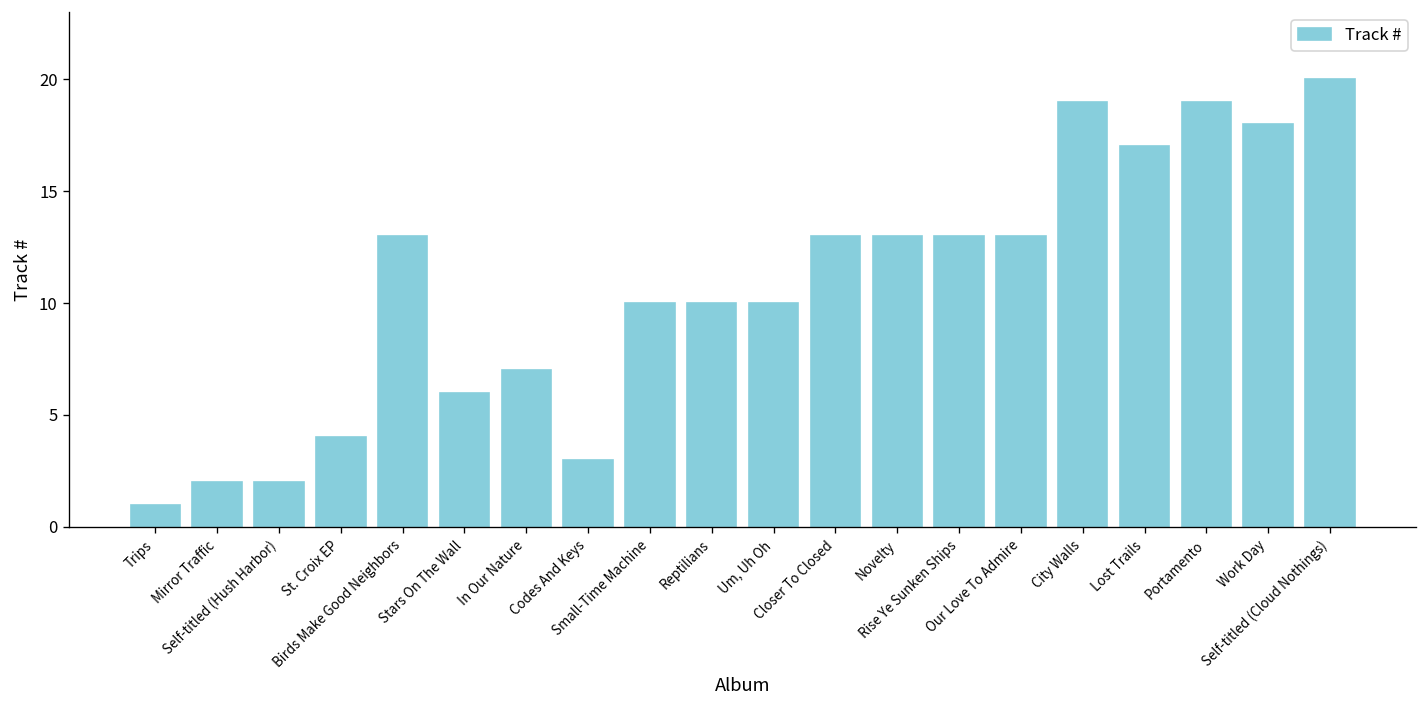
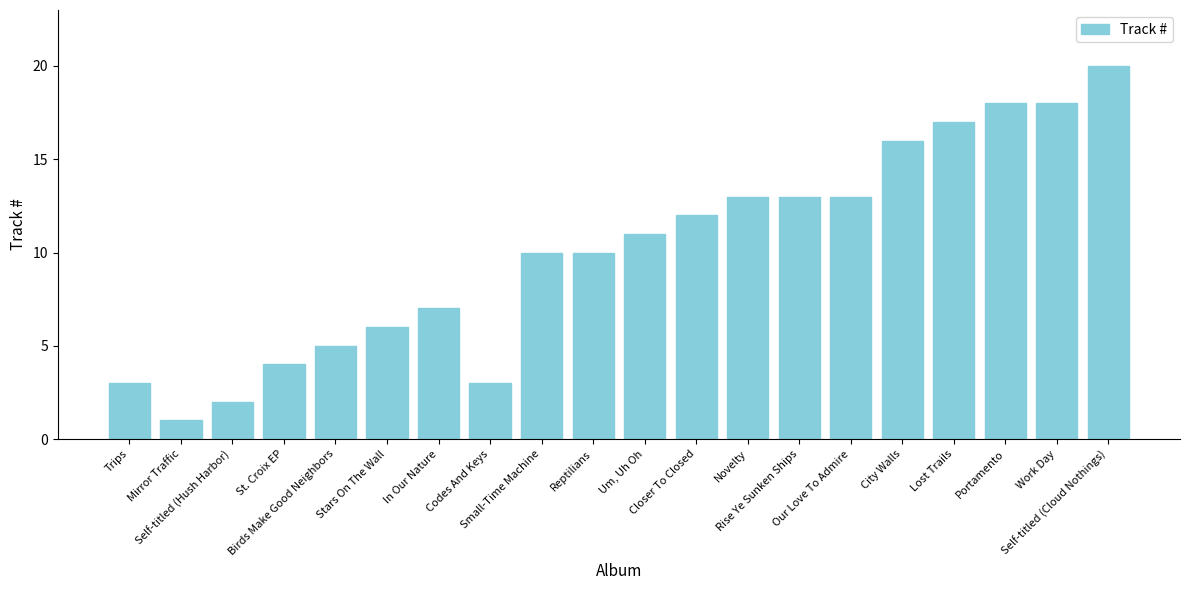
Trips: 1 -> 3
Mirror Traffic: 2 -> 1
Birds Make Good Neighbors: 13 -> 5
Um, Uh Oh: 10 -> 11
Closer To Closed: 13 -> 12
City Walls: 19 -> 16
Portamento: 19 -> 18
